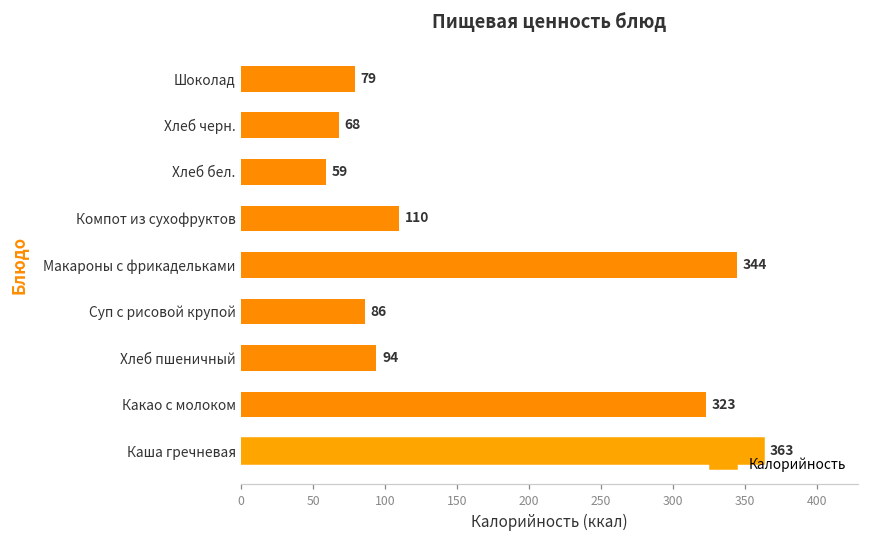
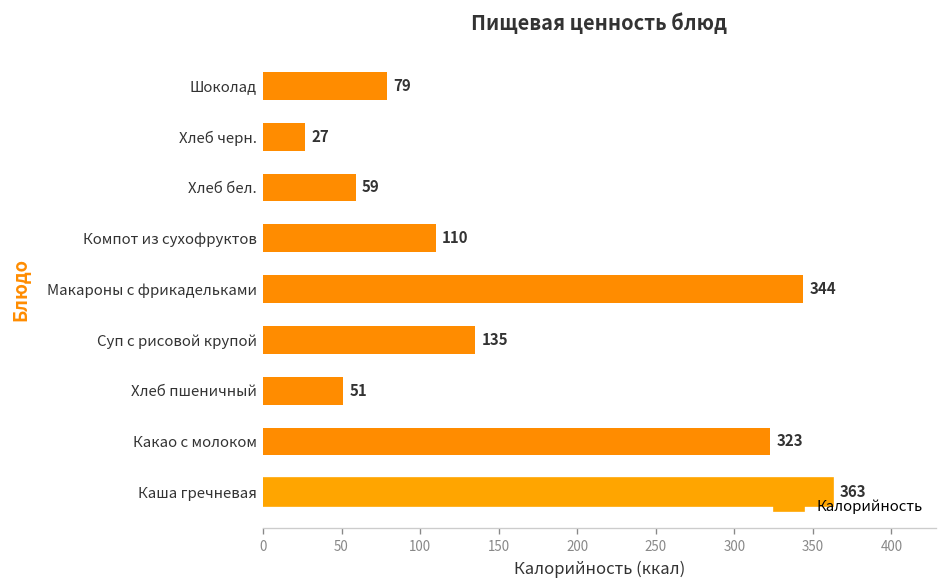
Хлеб черн.: 68 -> 27
Суп с рисовой крупой: 86 -> 135
Хлеб пшеничный: 94 -> 51
